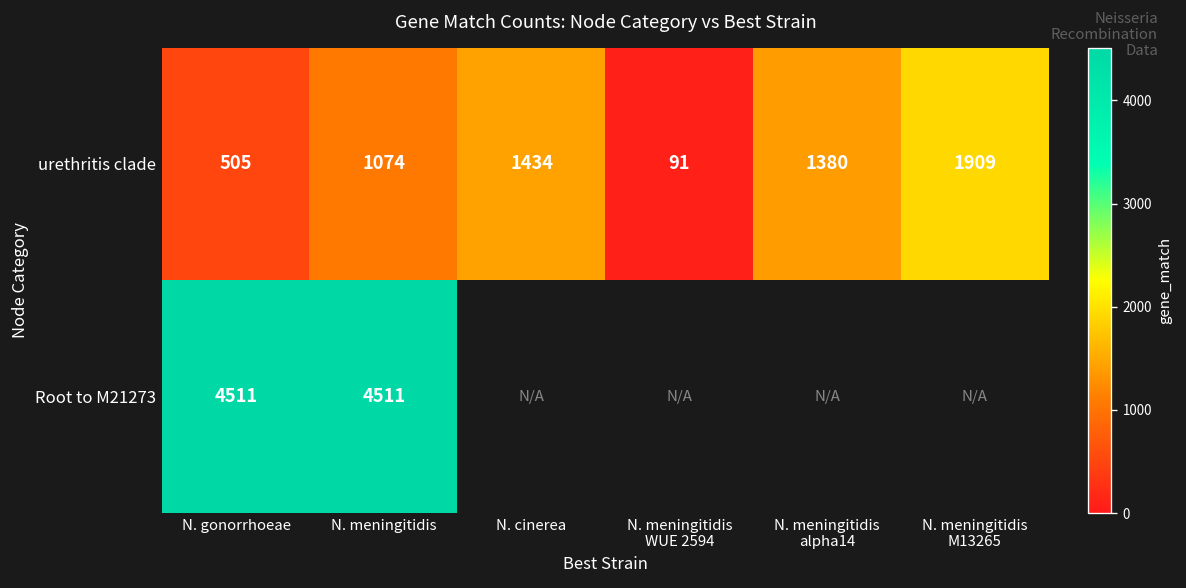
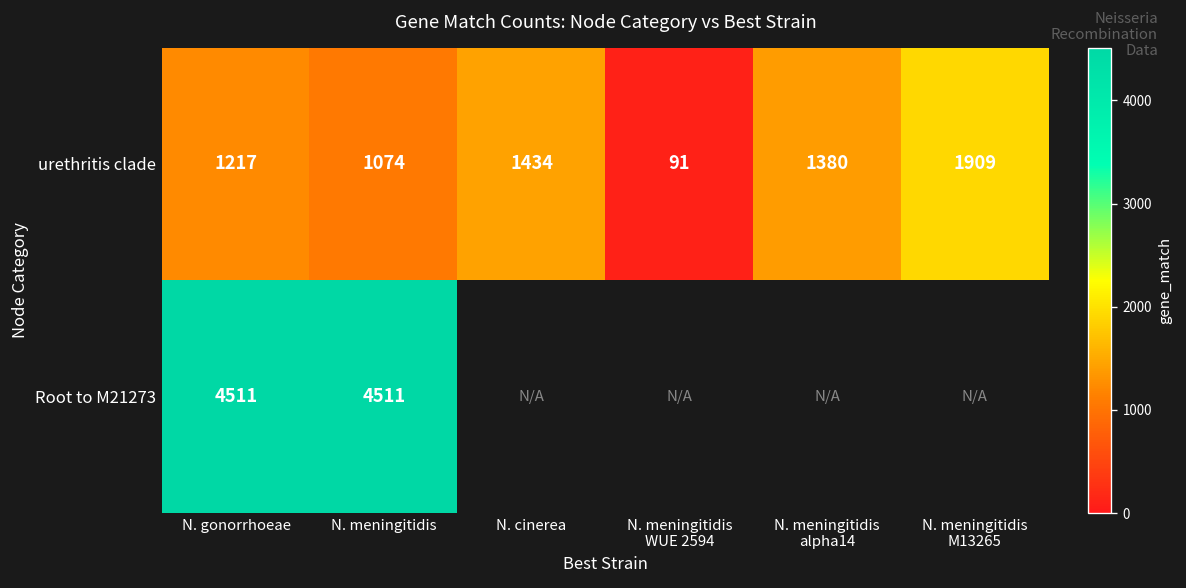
urethritis clade, N. gonorrhoeae: 505 -> 1217
